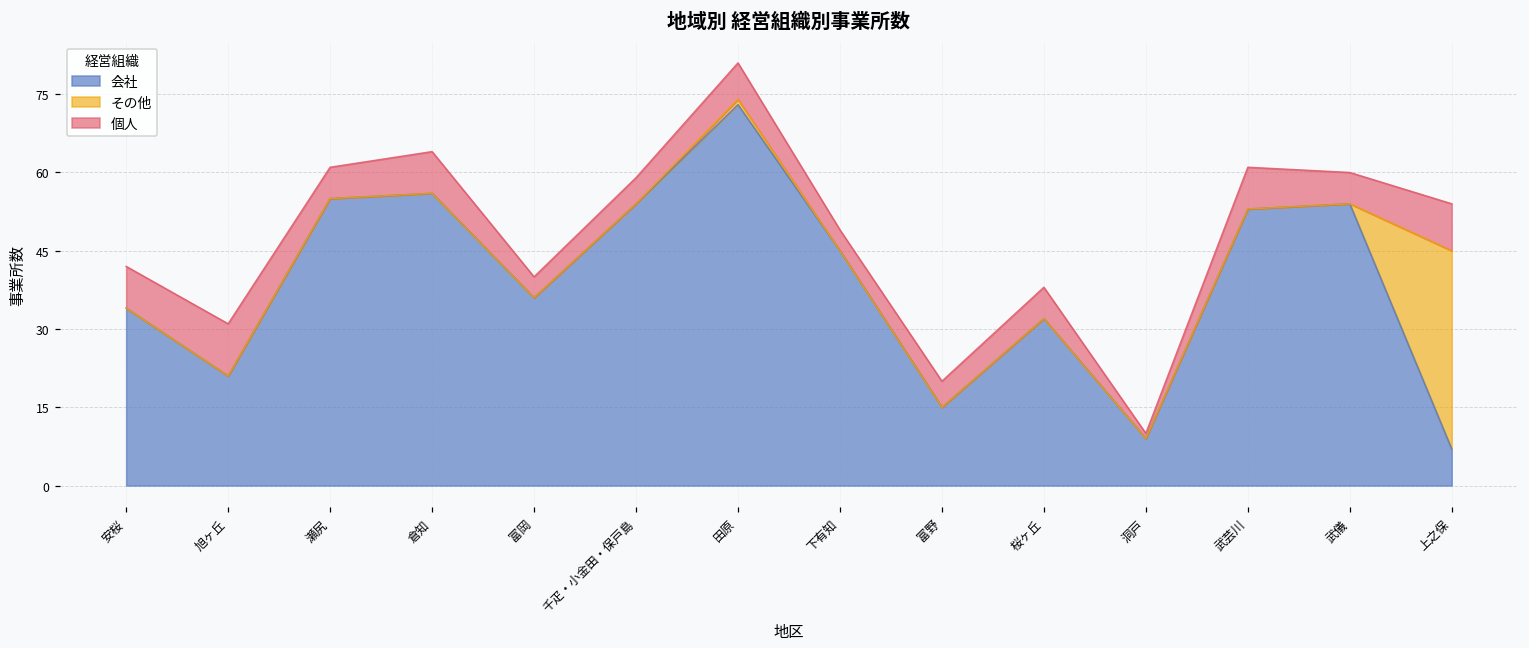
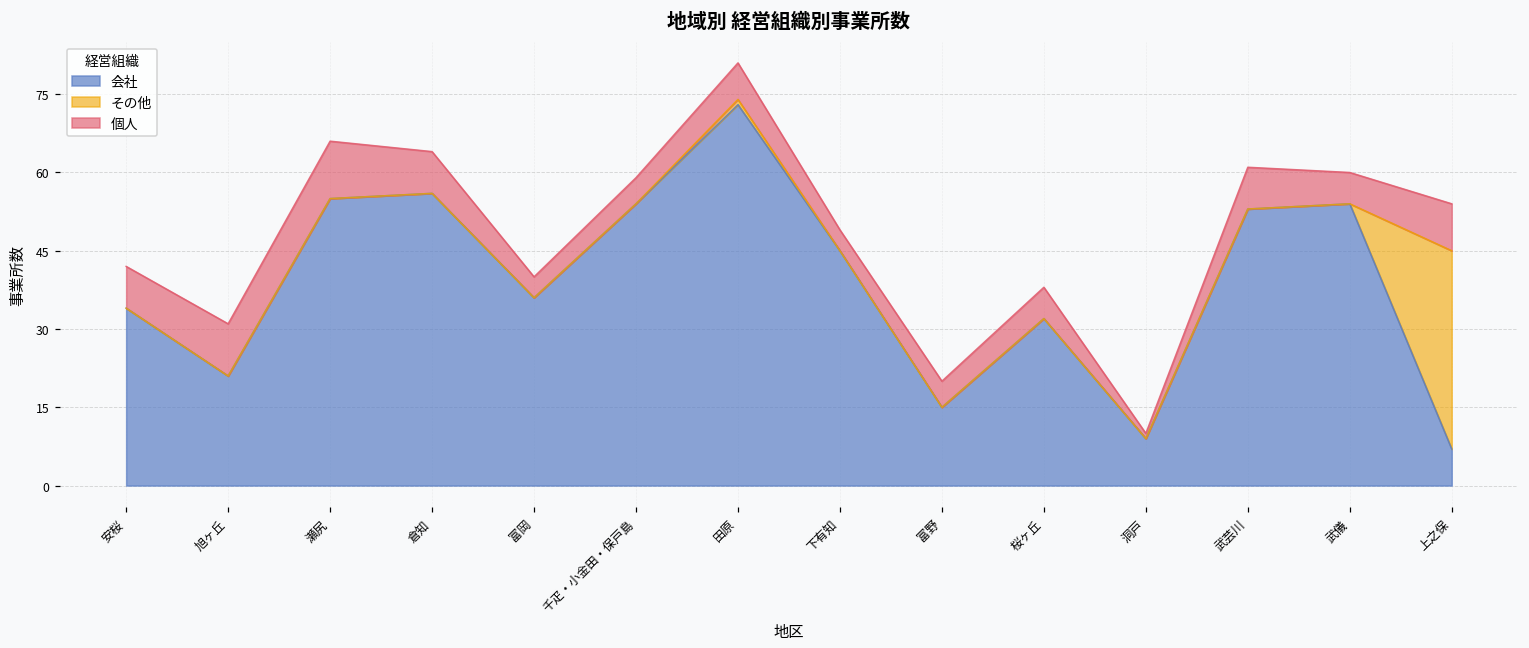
個人, 瀬尻: 6 -> 11
